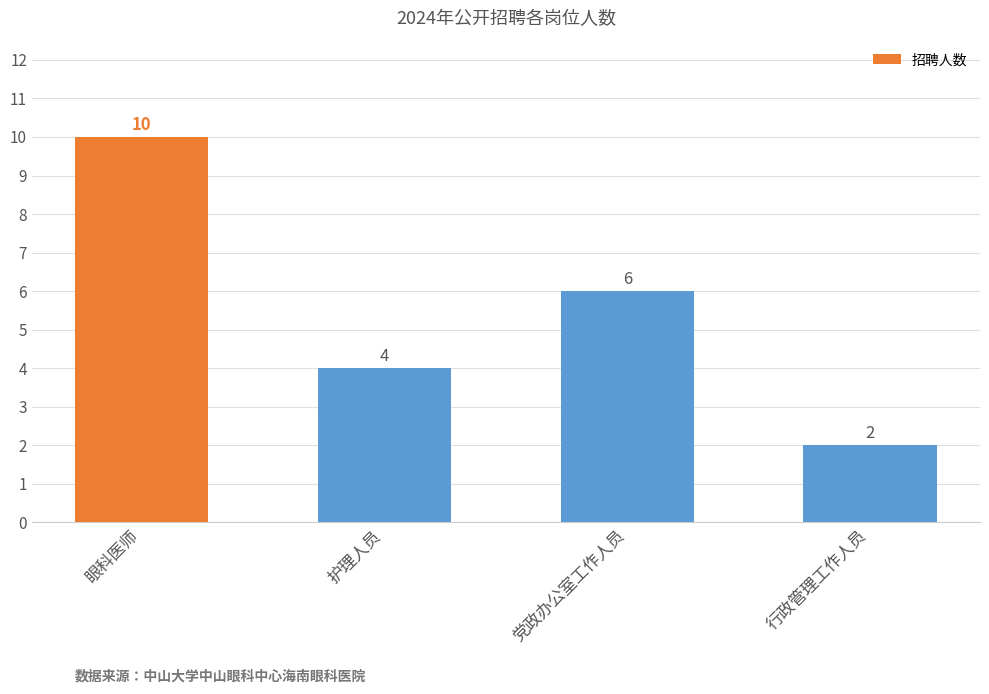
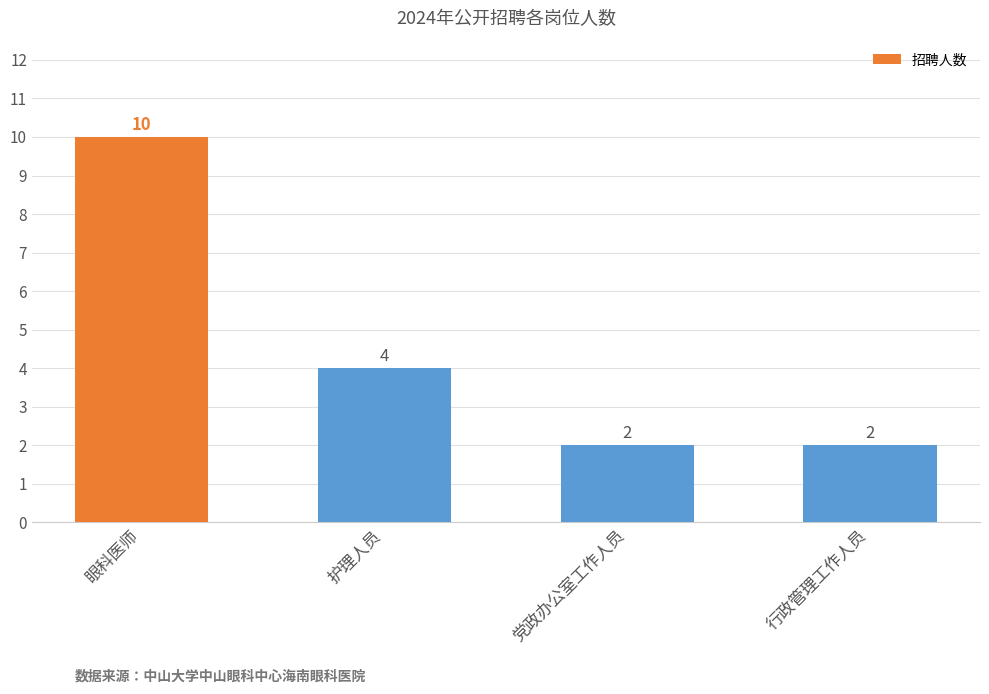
党政办公室工作人员: 6 -> 2
